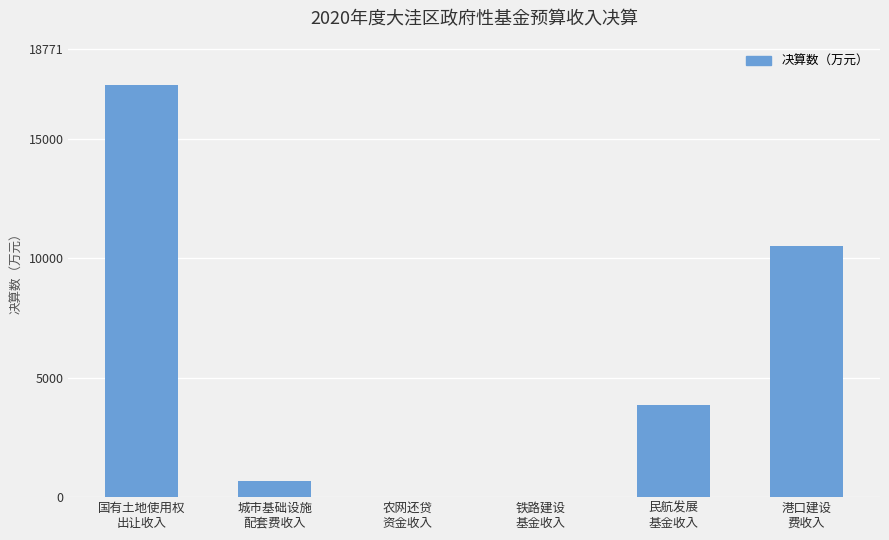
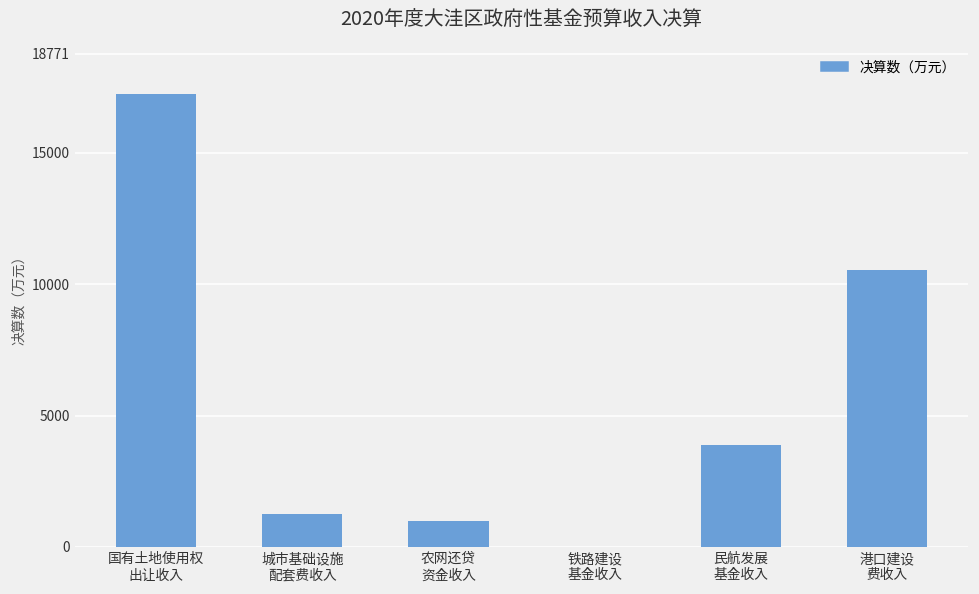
城市基础设施 配套费收入: 700 -> 1200
农网还贷 资金收入: 0 -> 1000
